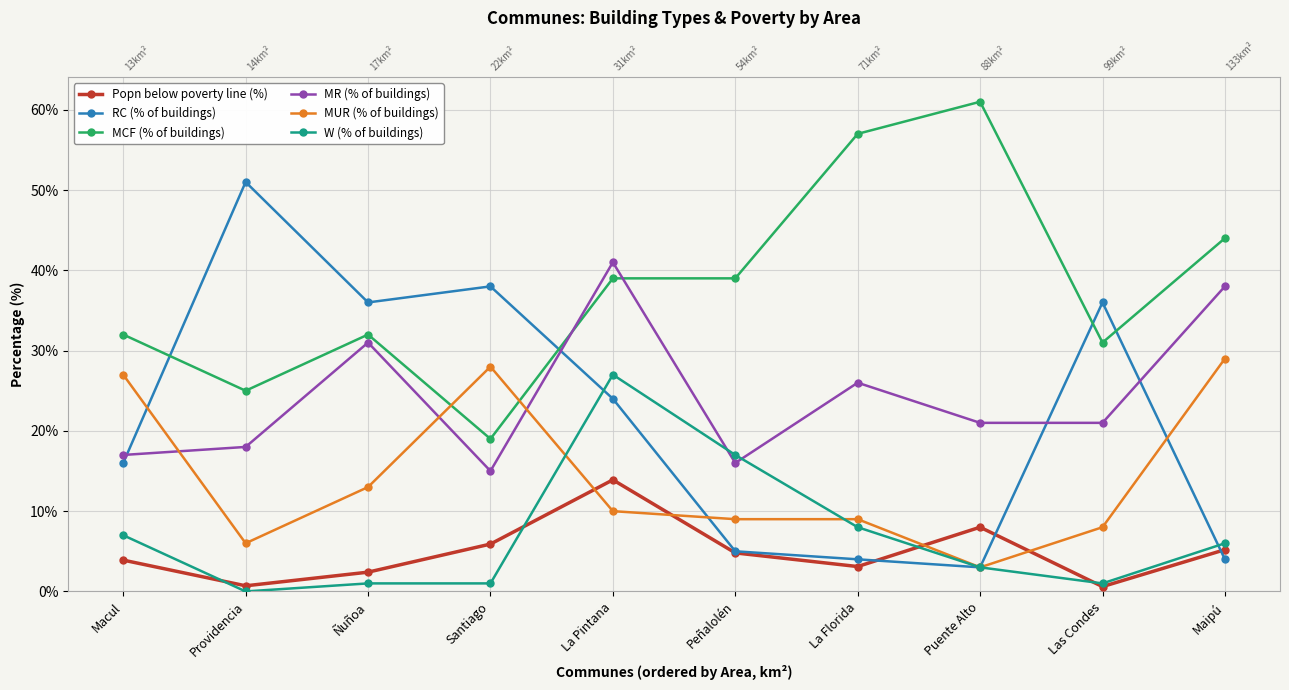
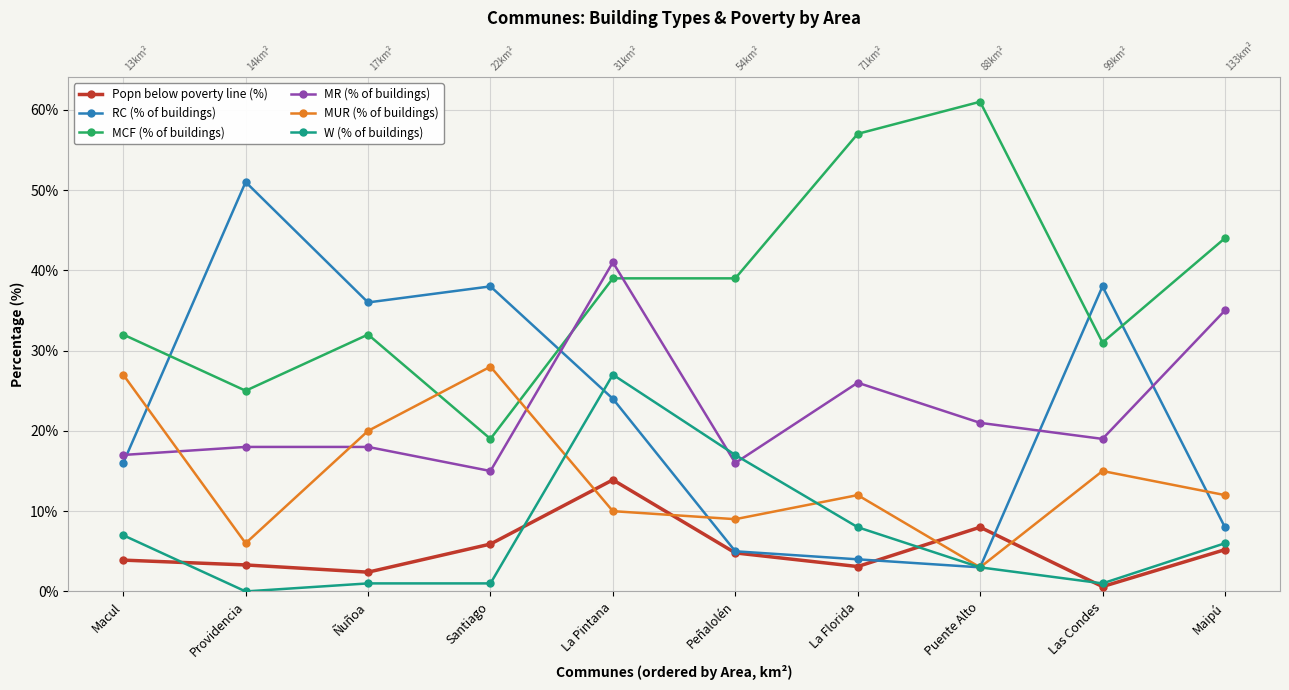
Popn below poverty line (%), Providencia: 1% -> 3%
MR (% of buildings), Ñuñoa: 31% -> 18%
MUR (% of buildings), Ñuñoa: 13% -> 20%
MUR (% of buildings), La Florida: 9% -> 12%
RC (% of buildings), Las Condes: 36% -> 38%
MR (% of buildings), Las Condes: 21% -> 19%
MUR (% of buildings), Las Condes: 8% -> 15%
RC (% of buildings), Maipú: 4% -> 8%
MR (% of buildings), Maipú: 38% -> 35%
MUR (% of buildings), Maipú: 29% -> 12%
